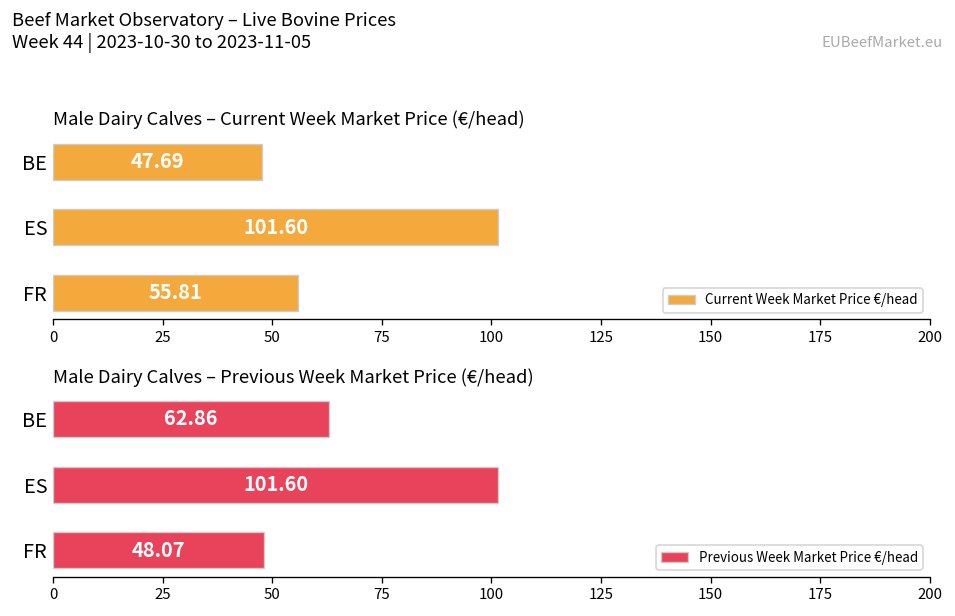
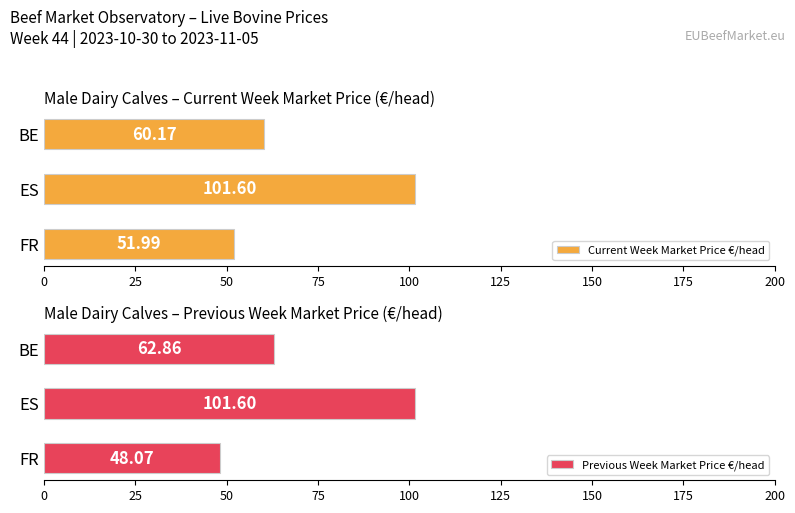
Male Dairy Calves – Current Week Market Price (€/head), BE: 47.69 -> 60.17
Male Dairy Calves – Current Week Market Price (€/head), FR: 55.81 -> 51.99
